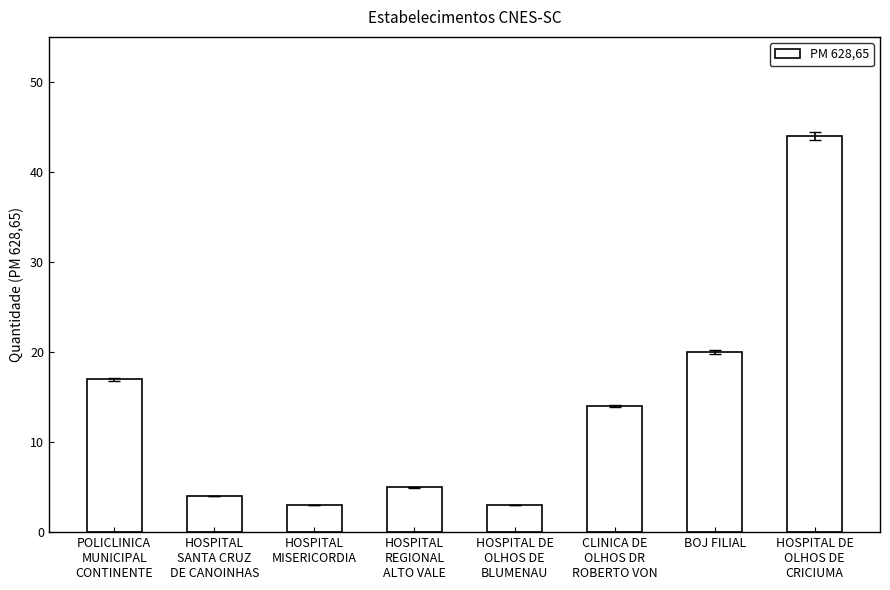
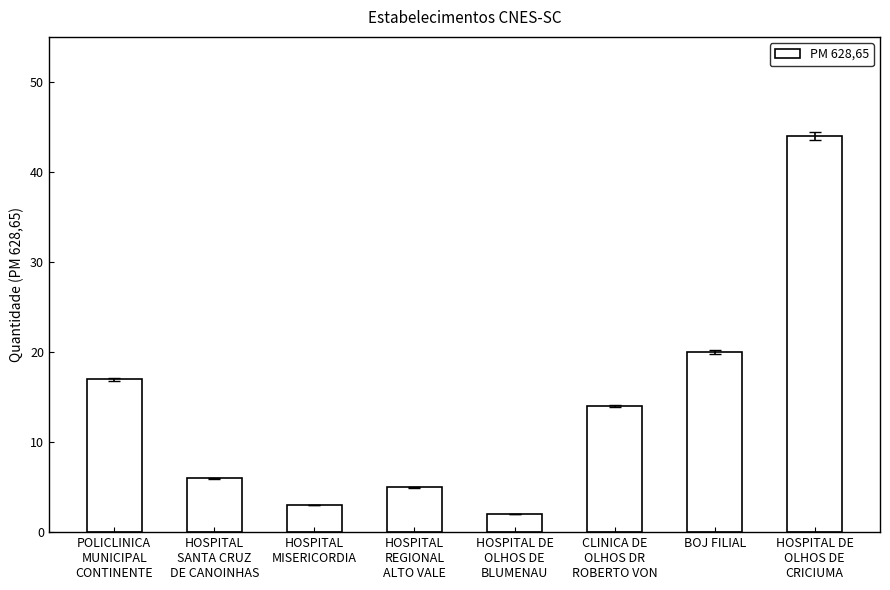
PM 628,65, HOSPITAL SANTA CRUZ DE CANOINHAS: 4 -> 6
PM 628,65, HOSPITAL DE OLHOS DE BLUMENAU: 3 -> 2
